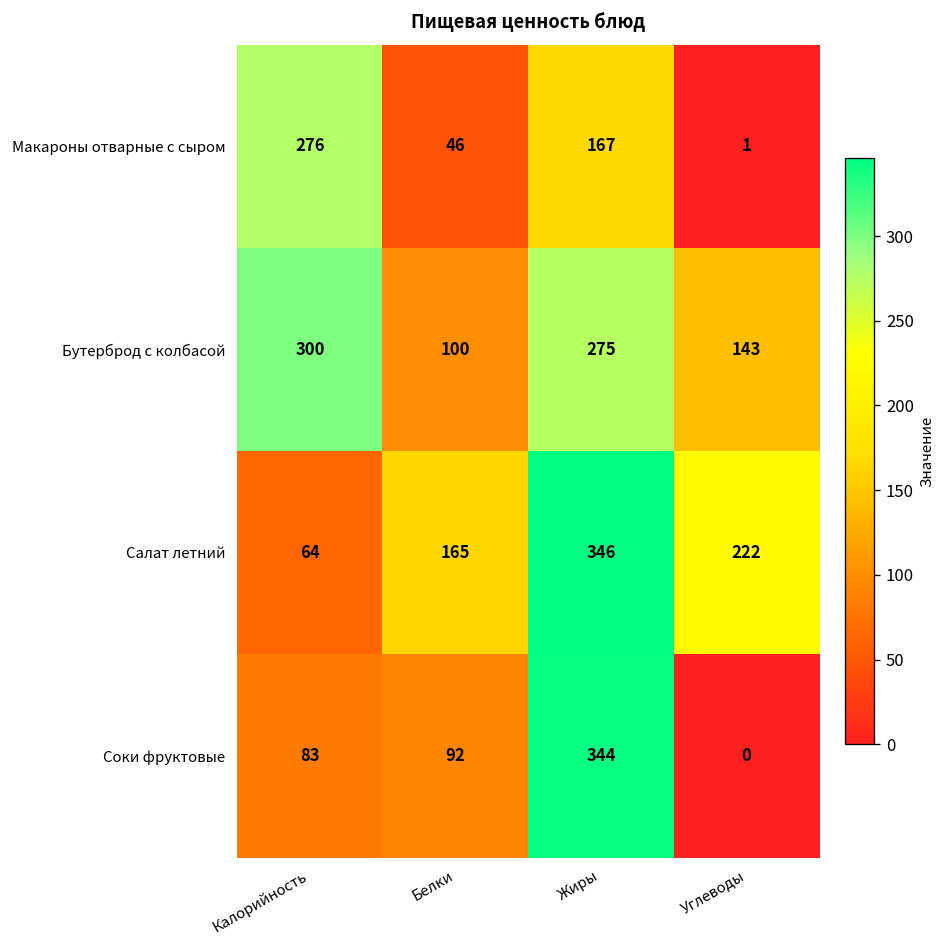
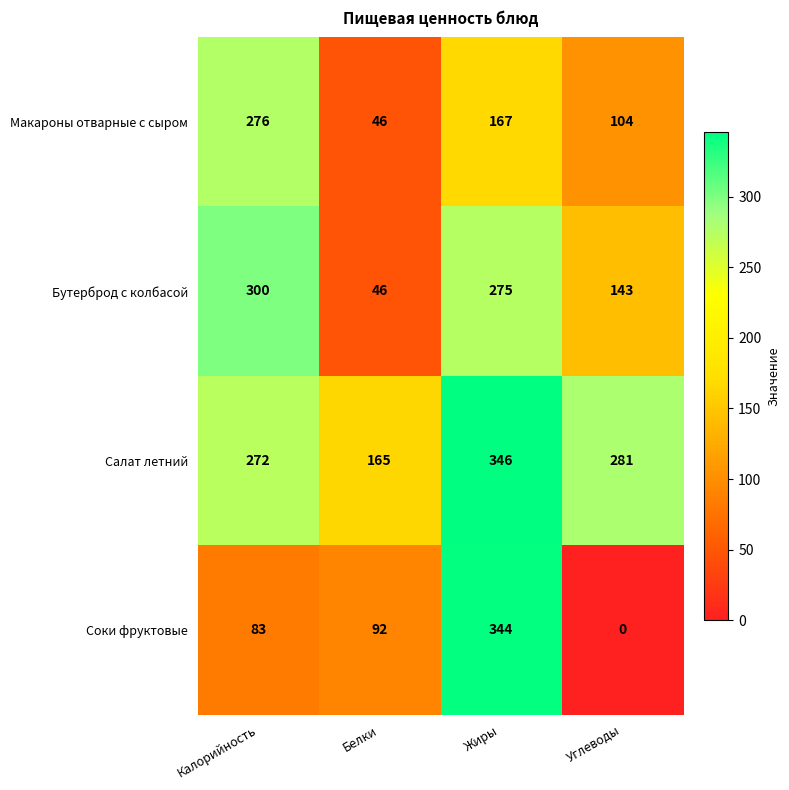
Макароны отварные с сыром, Углеводы: 1 -> 104
Бутерброд с колбасой, Белки: 100 -> 46
Салат летний, Калорийность: 64 -> 272
Салат летний, Углеводы: 222 -> 281
